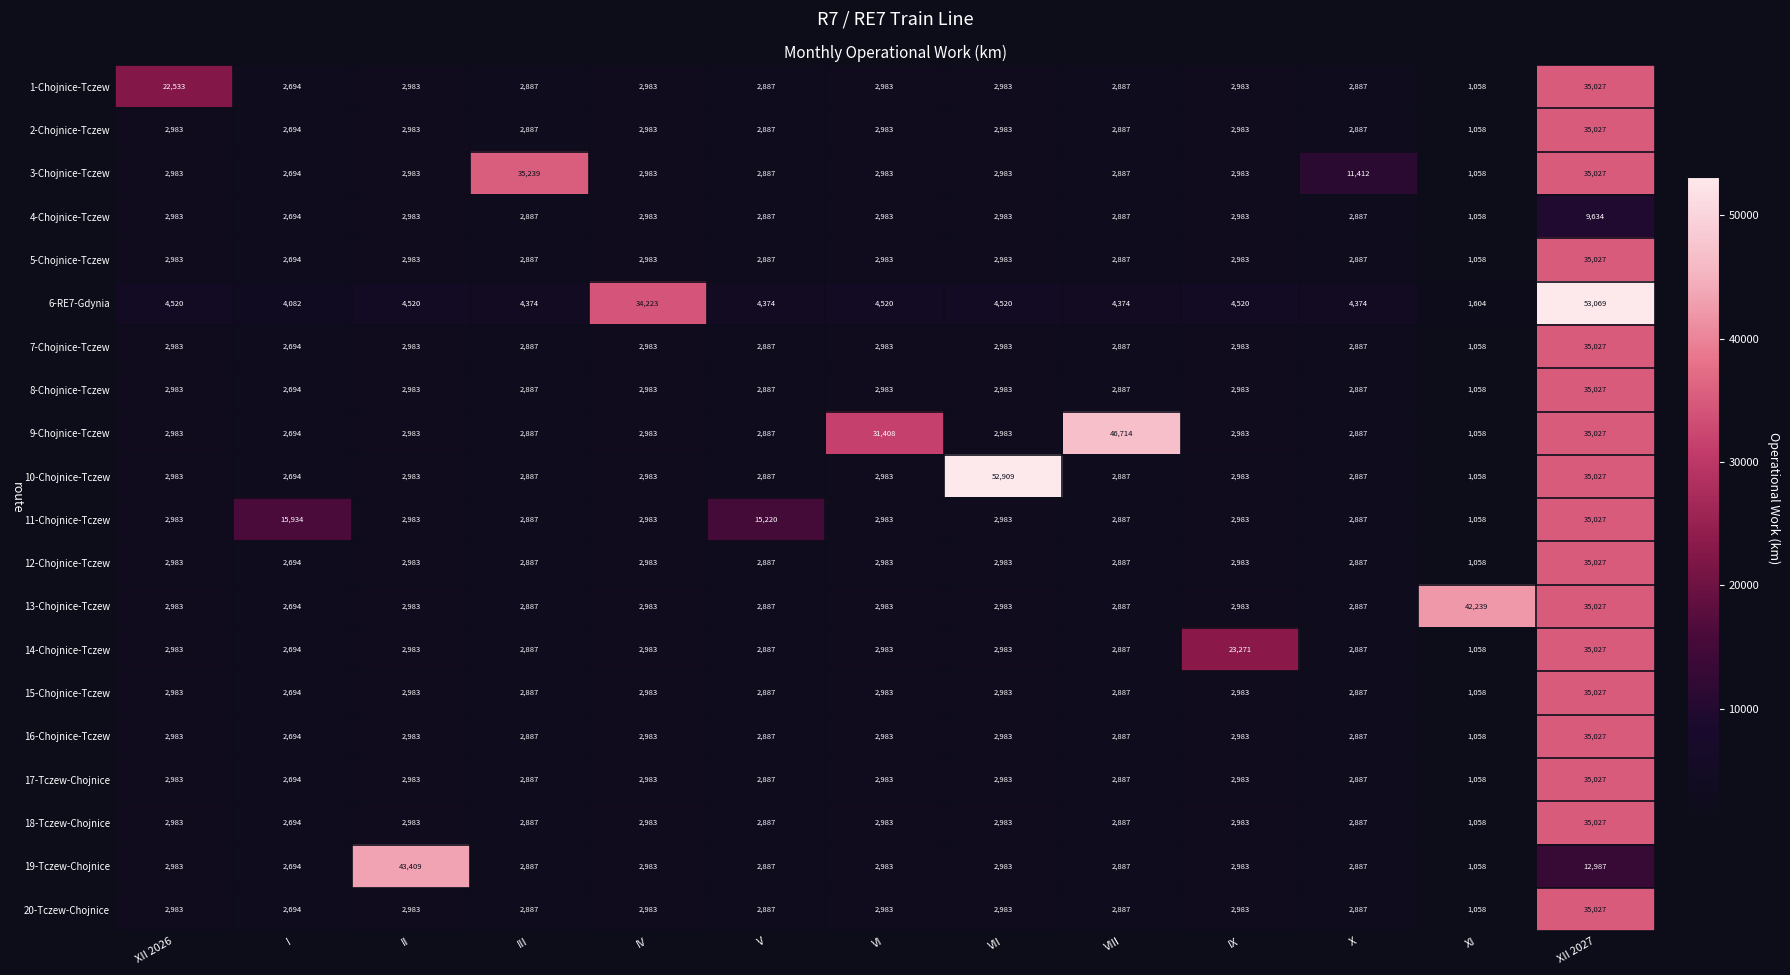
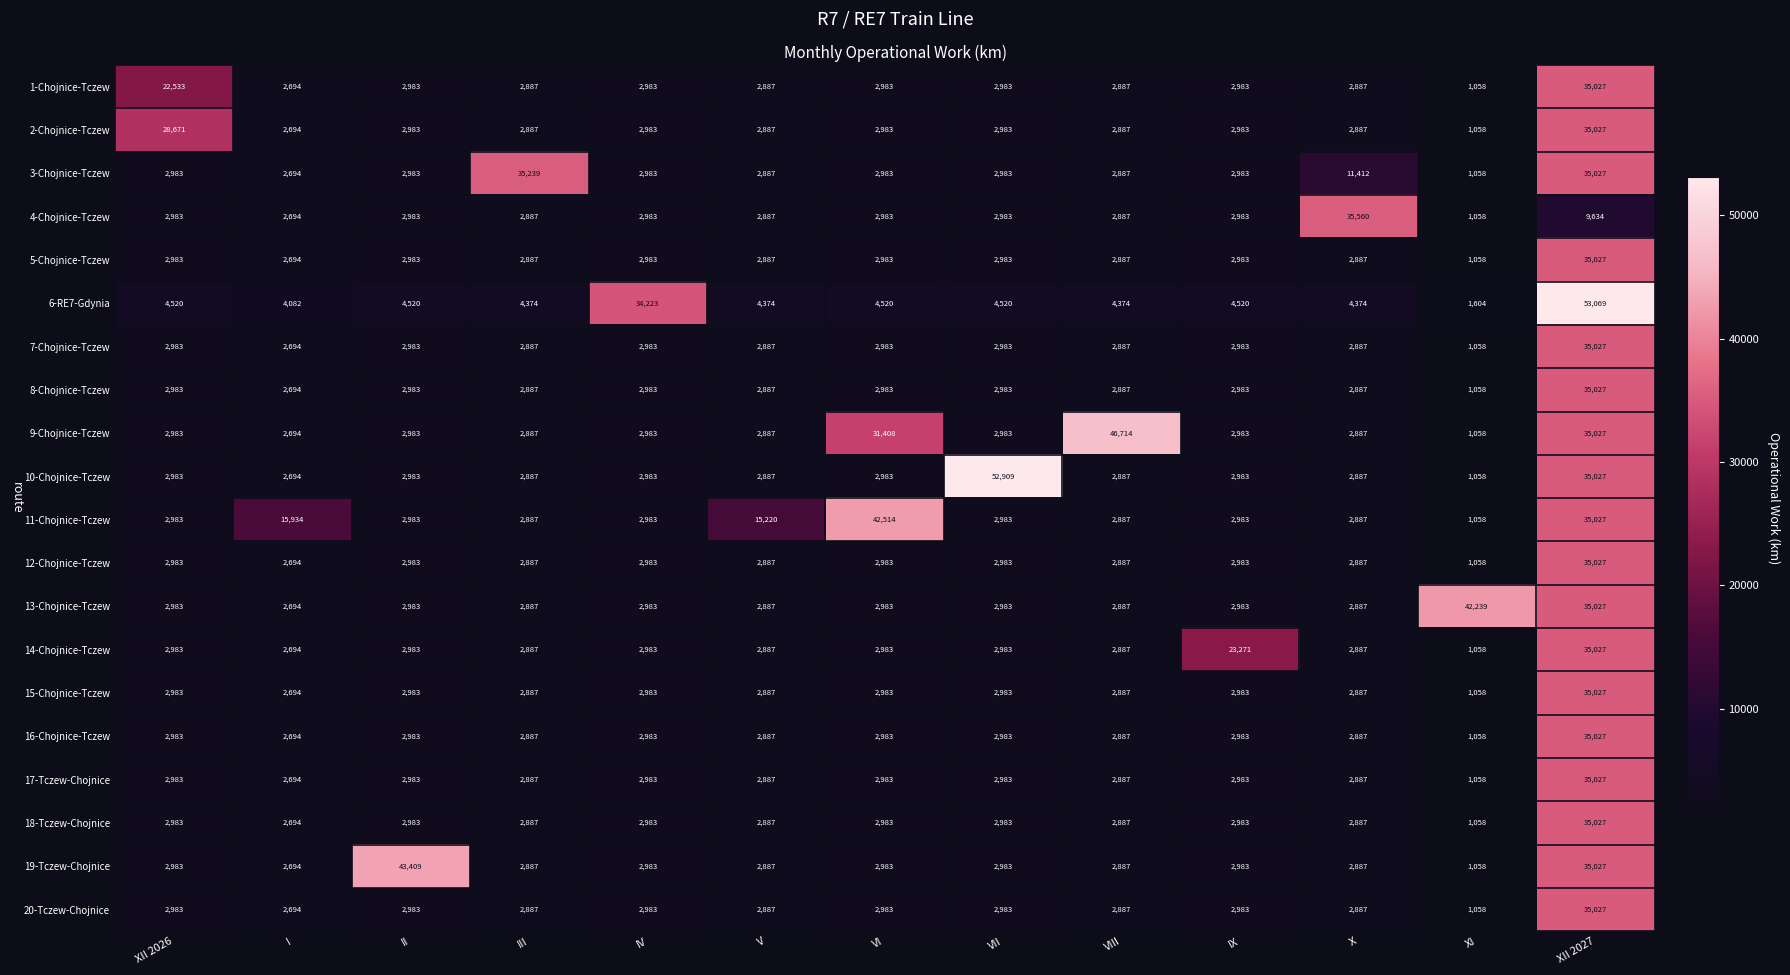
2-Chojnice-Tczew, XII 2026: 2,983 -> 28,671
4-Chojnice-Tczew, X: 2,887 -> 35,560
11-Chojnice-Tczew, VI: 2,983 -> 42,514
19-Tczew-Chojnice, XII 2027: 12,987 -> 35,027
